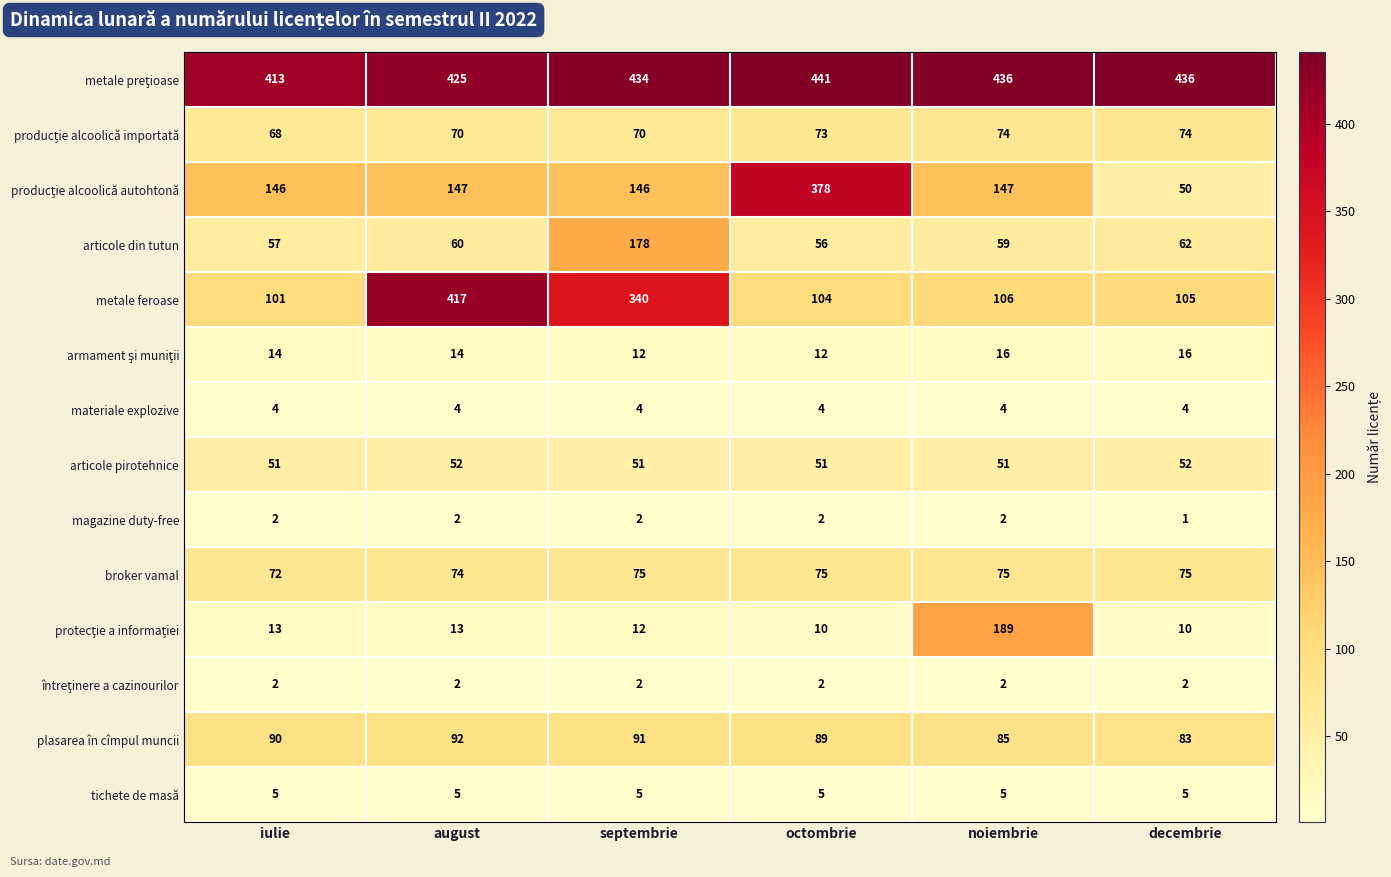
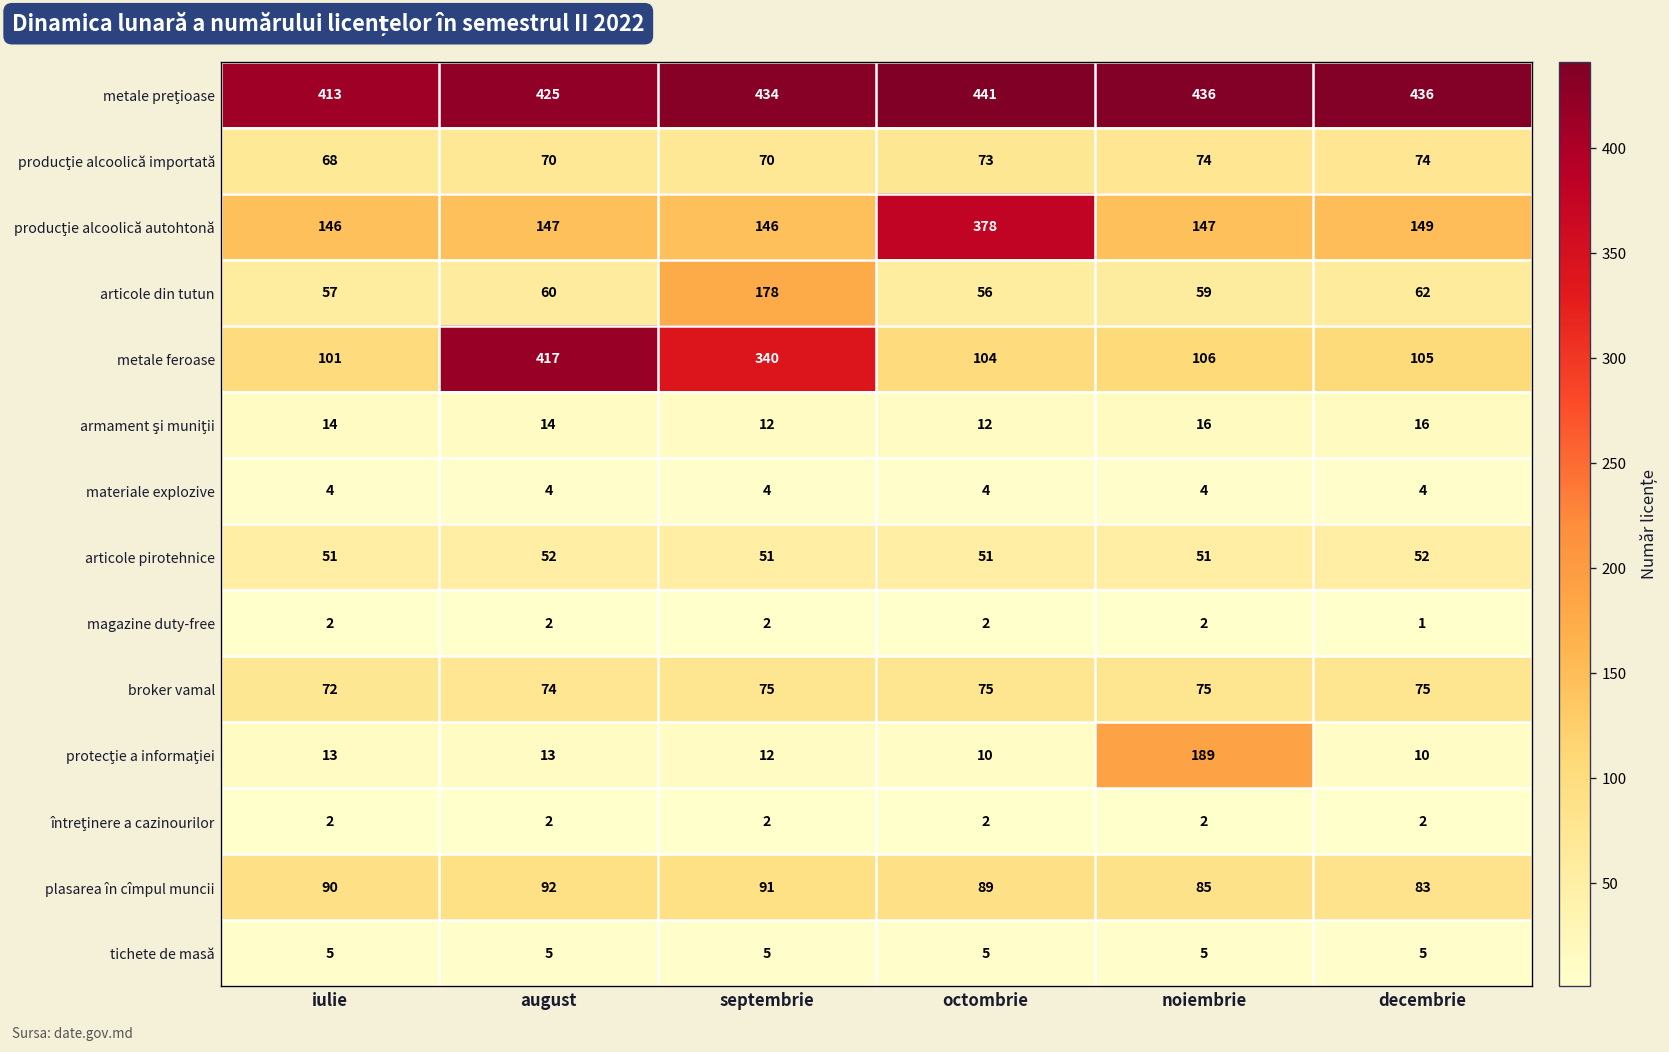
producţie alcoolică autohtonă, decembrie: 50 -> 149
